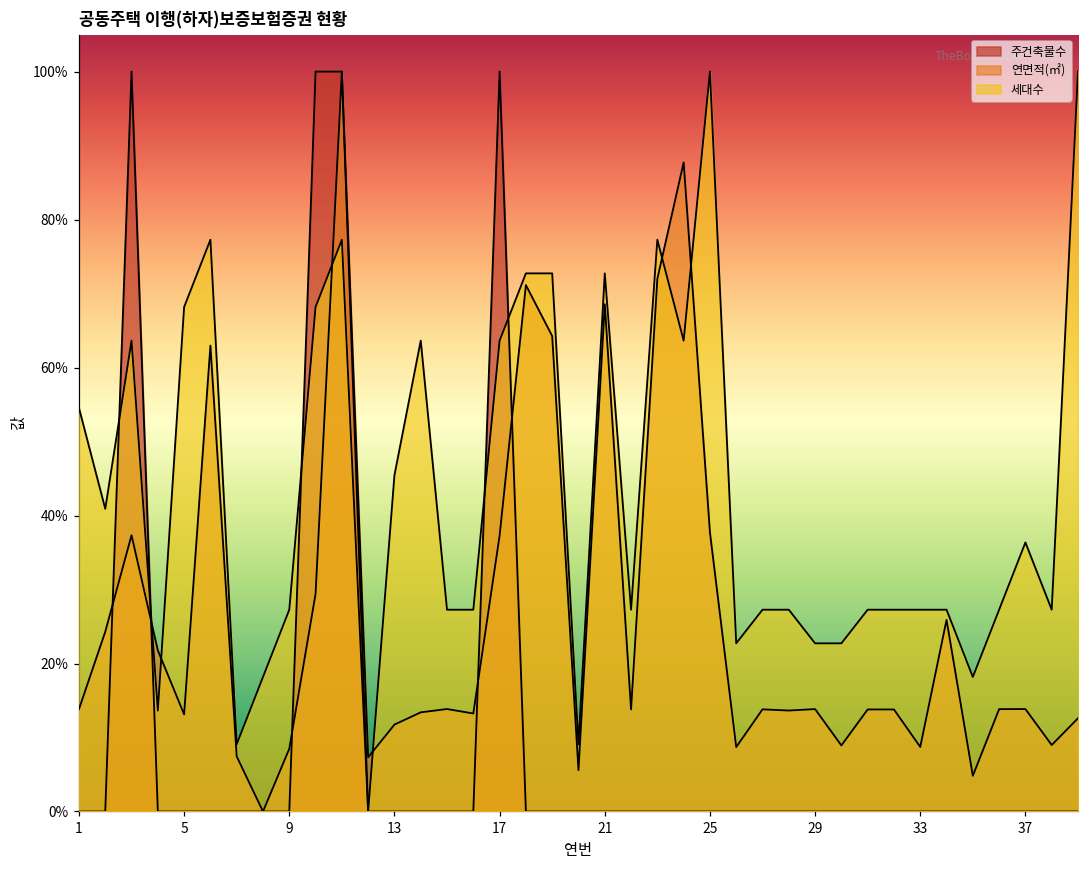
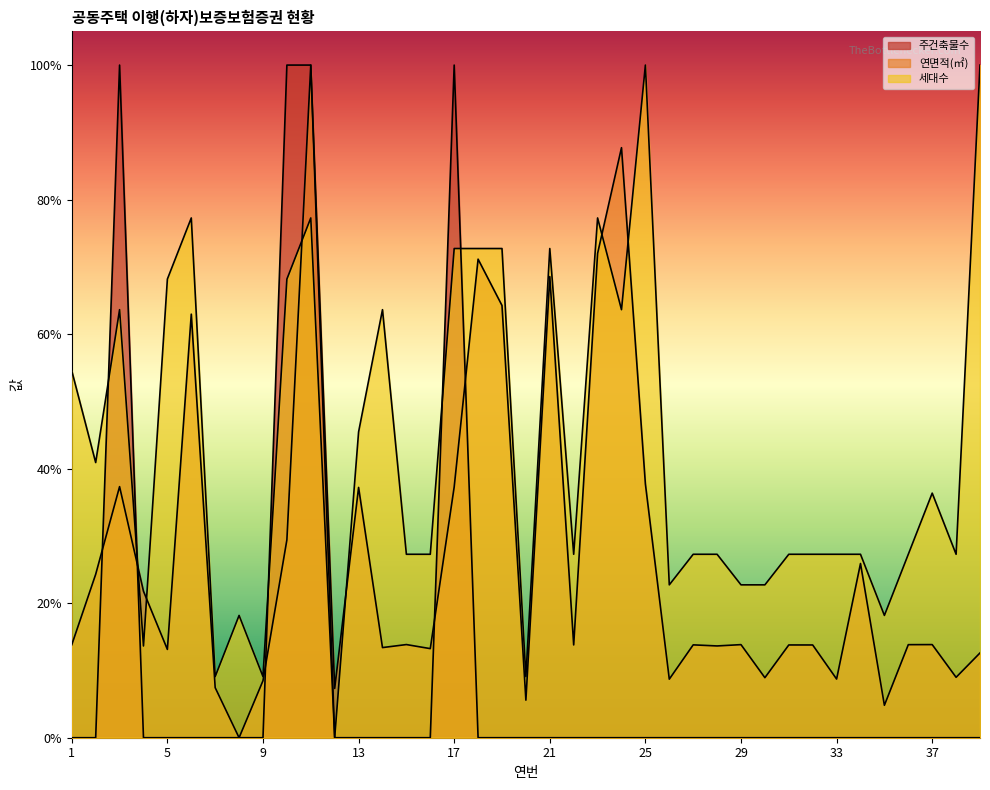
세대수, 9: 27% -> 9%
연면적(㎡), 13: 12% -> 37%
세대수, 17: 64% -> 73%
